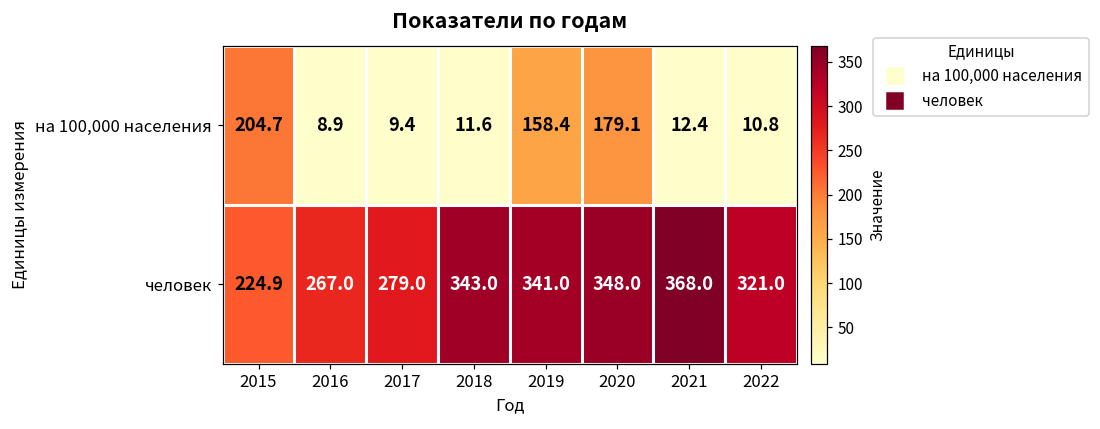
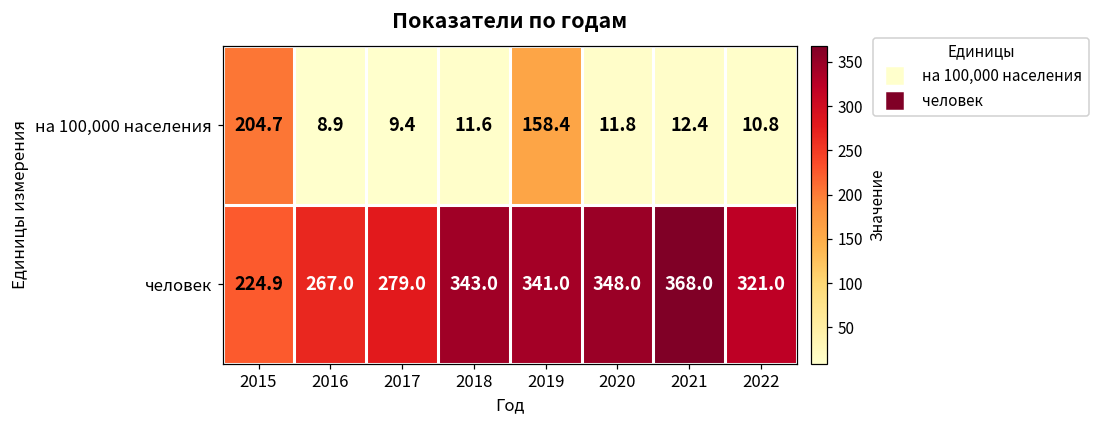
на 100,000 населения, 2020: 179.1 -> 11.8
